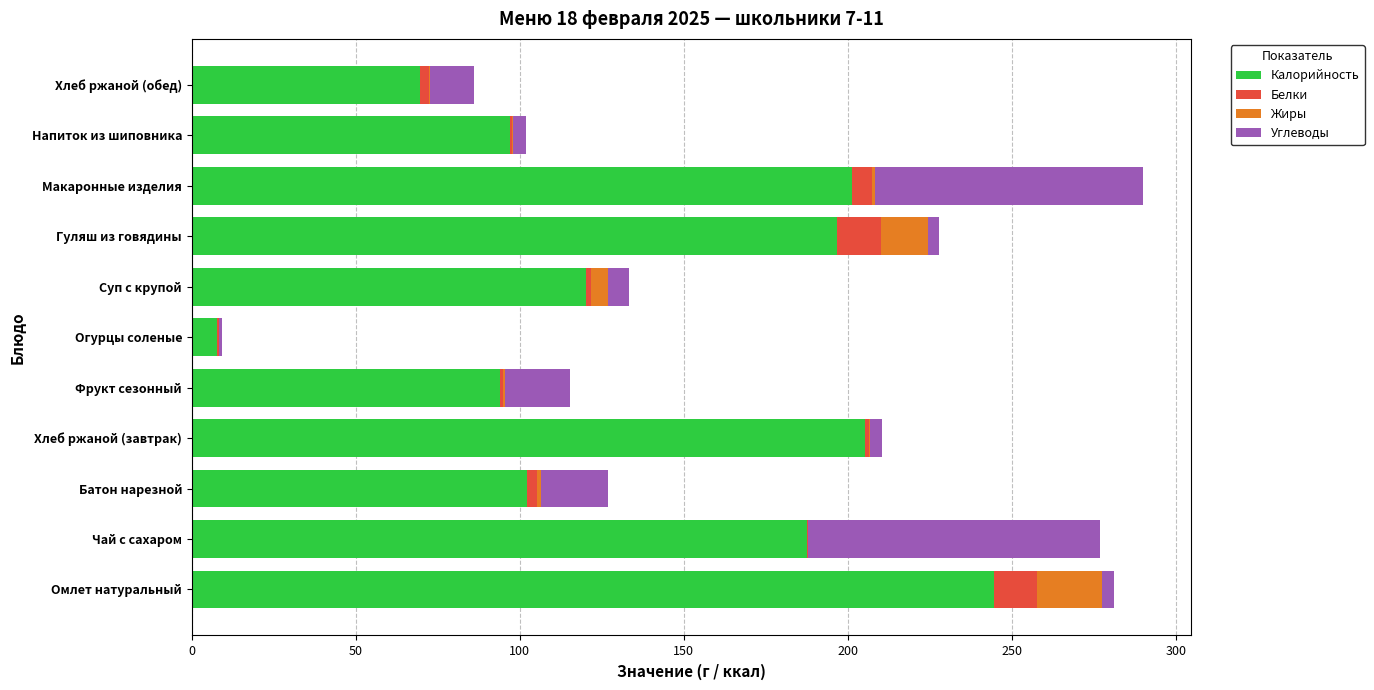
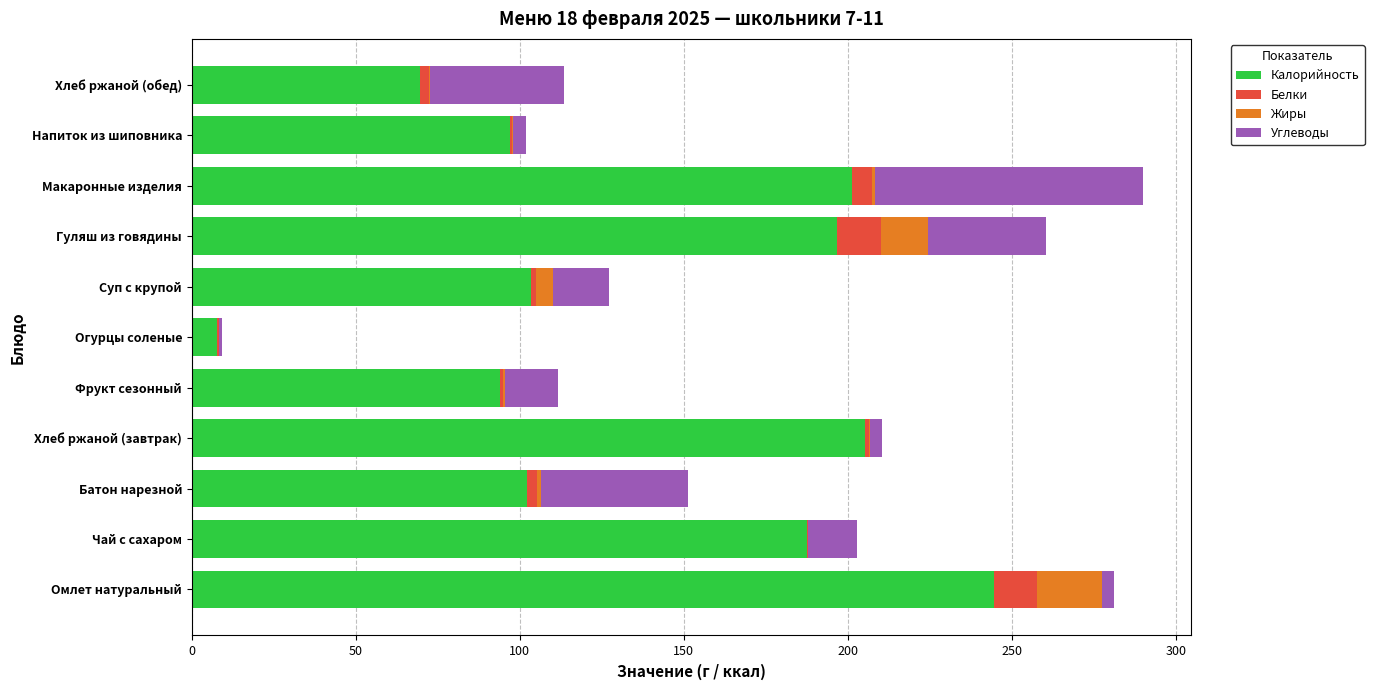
Углеводы, Хлеб ржаной (обед): 13 -> 41
Углеводы, Гуляш из говядины: 3 -> 36
Калорийность, Суп с крупой: 120 -> 103
Углеводы, Суп с крупой: 6 -> 17
Углеводы, Фрукт сезонный: 20 -> 16
Углеводы, Батон нарезной: 21 -> 45
Углеводы, Чай с сахаром: 89 -> 15
